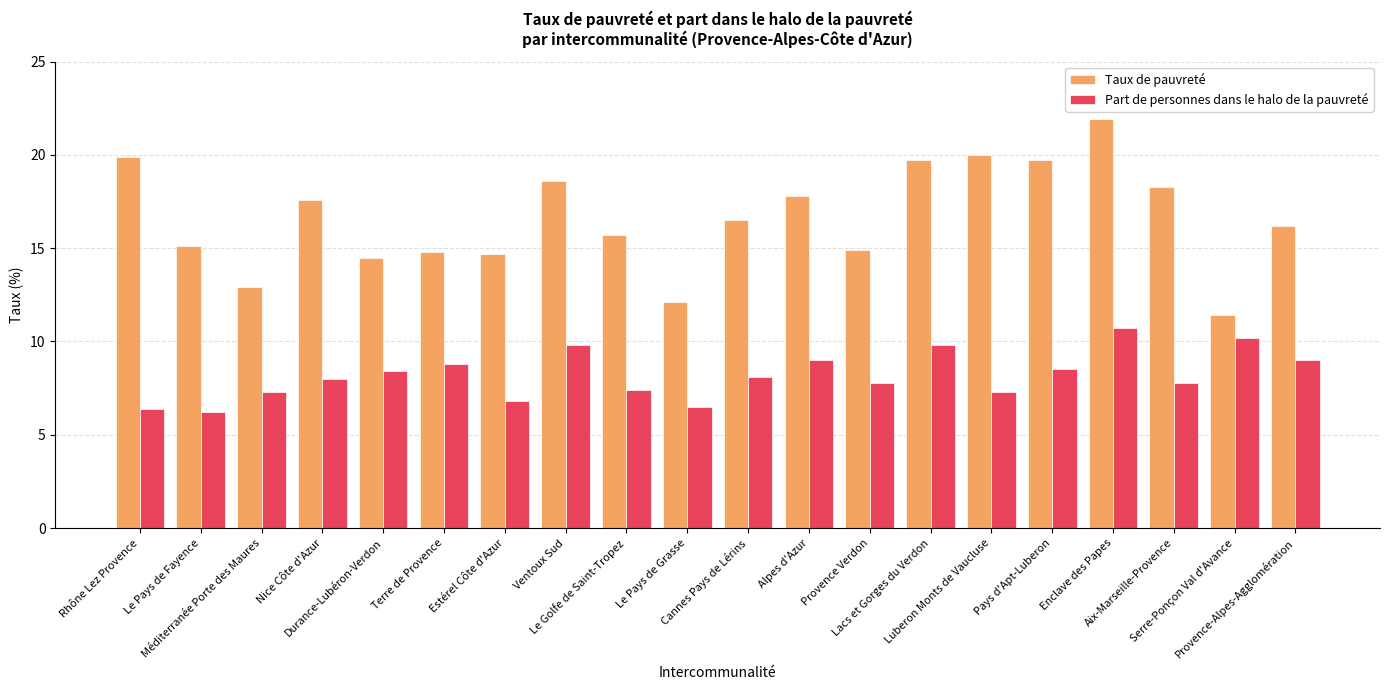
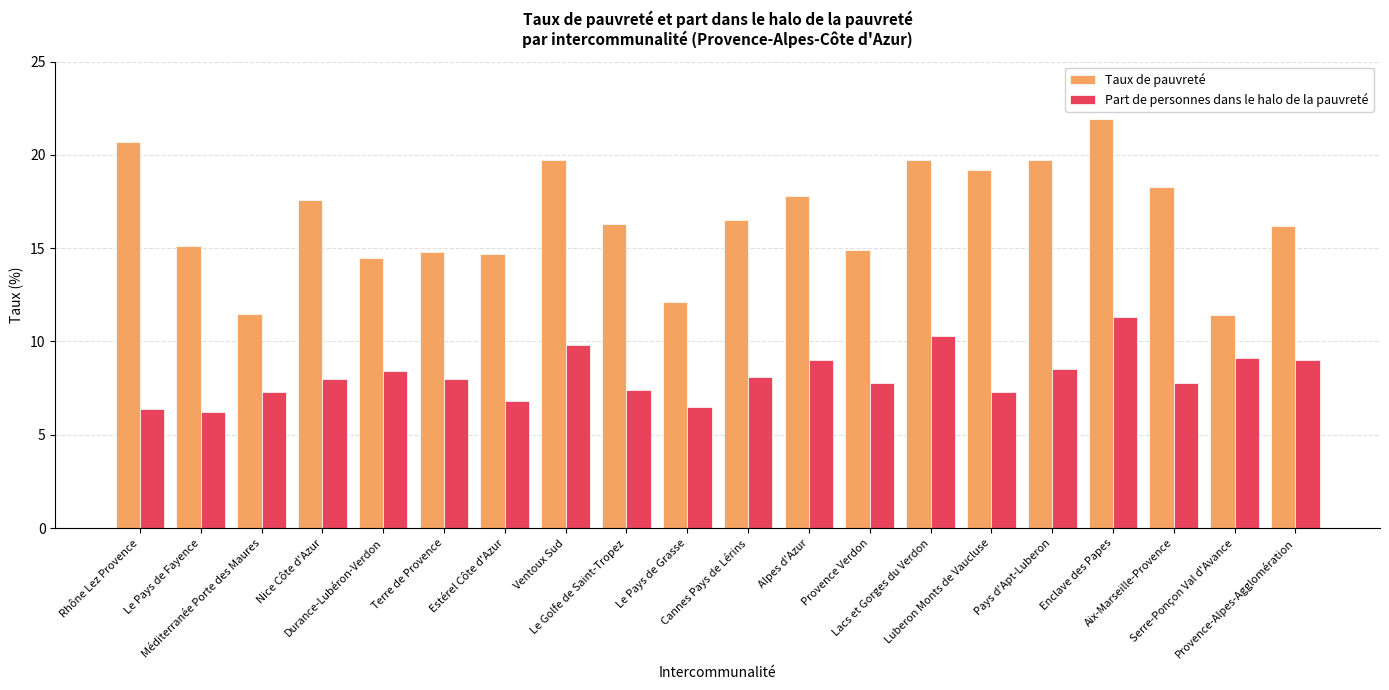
Taux de pauvreté, Rhône Lez Provence: 19.9 -> 20.7
Taux de pauvreté, Méditerranée Porte des Maures: 12.9 -> 11.5
Part de personnes dans le halo de la pauvreté, Terre de Provence: 8.8 -> 8.0
Taux de pauvreté, Ventoux Sud: 18.6 -> 19.7
Taux de pauvreté, Le Golfe de Saint-Tropez: 15.7 -> 16.3
Part de personnes dans le halo de la pauvreté, Lacs et Gorges du Verdon: 9.8 -> 10.3
Taux de pauvreté, Luberon Monts de Vaucluse: 20.0 -> 19.2
Part de personnes dans le halo de la pauvreté, Enclave des Papes: 10.7 -> 11.3
Part de personnes dans le halo de la pauvreté, Serre-Ponçon Val d'Avance: 10.2 -> 9.1
